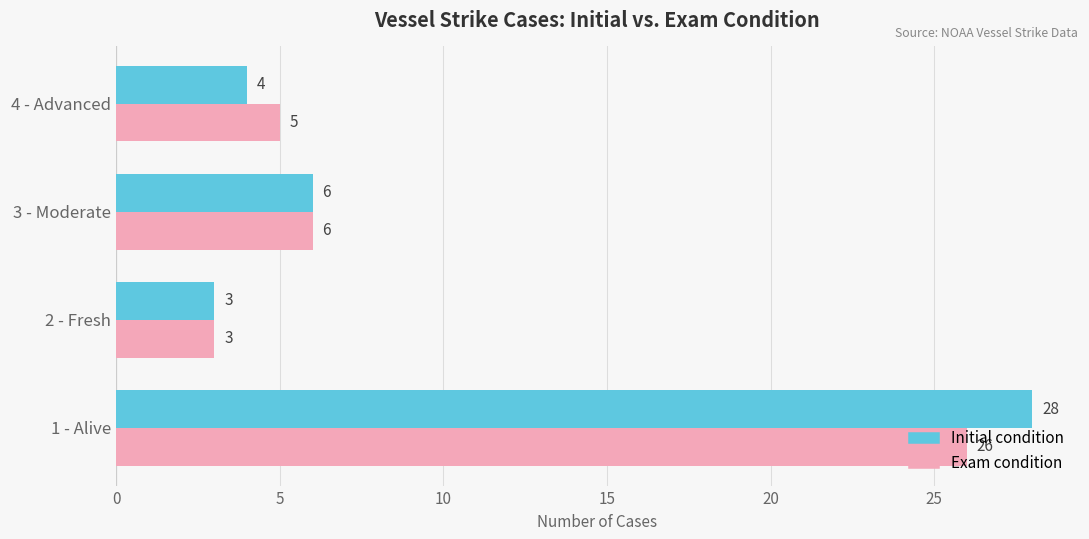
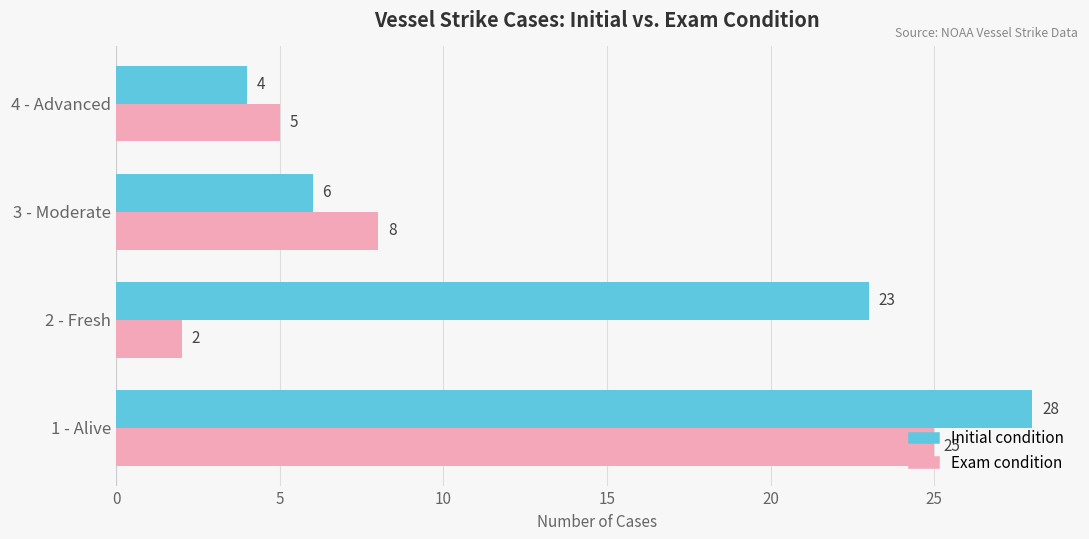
Exam condition, 3 - Moderate: 6 -> 8
Initial condition, 2 - Fresh: 3 -> 23
Exam condition, 2 - Fresh: 3 -> 2
Exam condition, 1 - Alive: 26 -> 25
